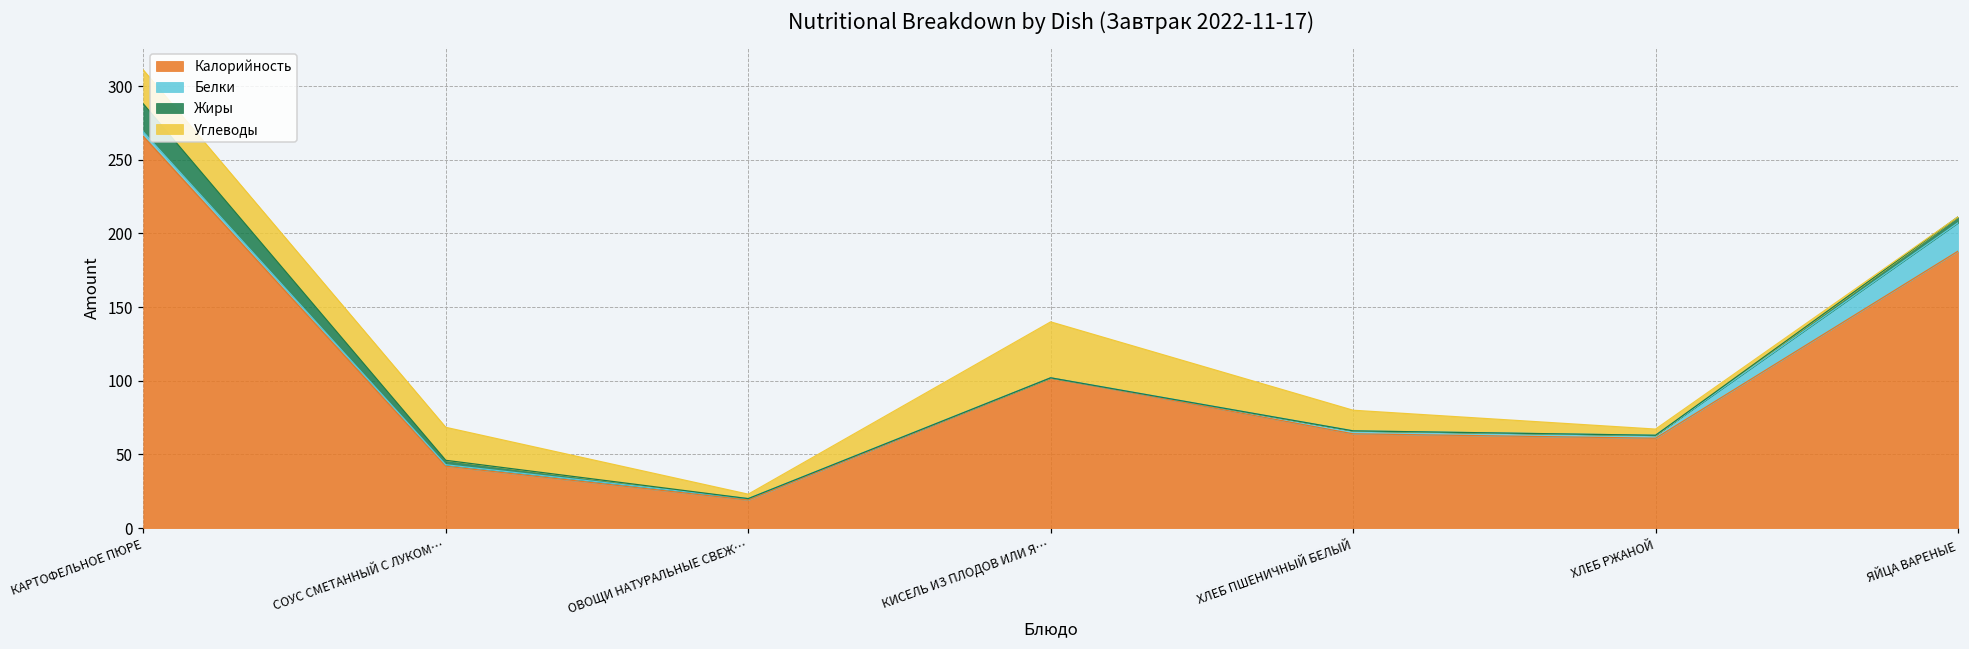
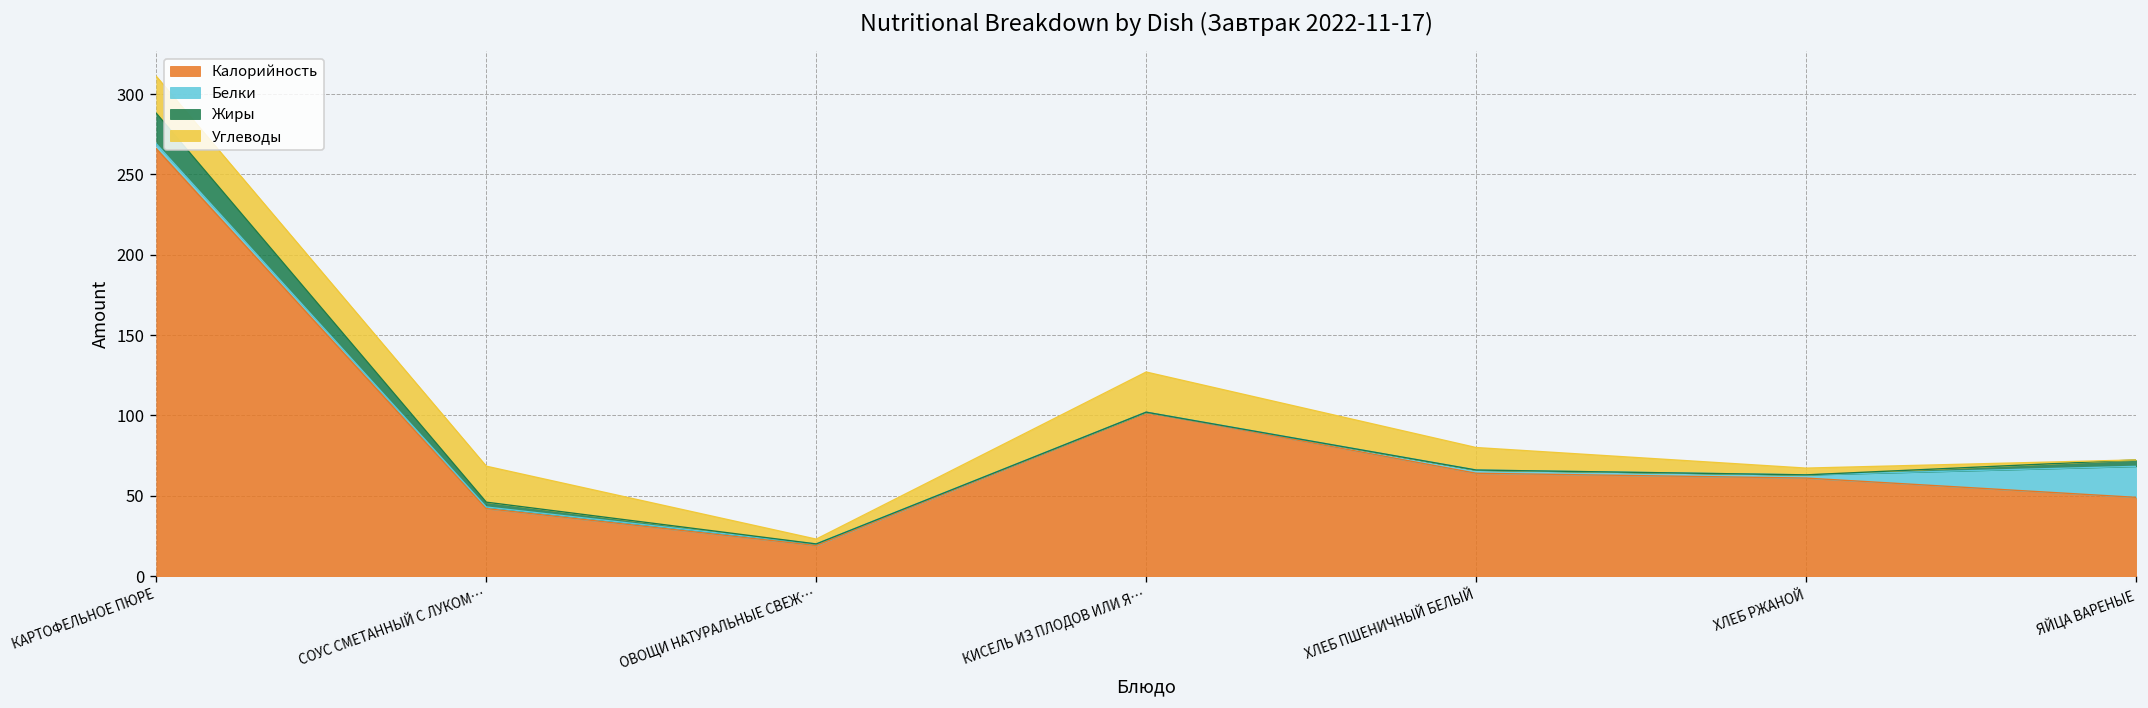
Углеводы, КИСЕЛЬ ИЗ ПЛОДОВ ИЛИ Я…: 38 -> 25
Калорийность, ЯЙЦА ВАРЕНЫЕ: 188 -> 49
